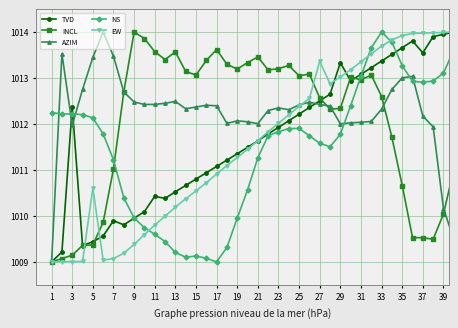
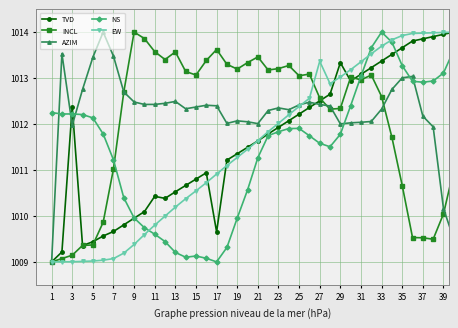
EW, 5: 1010.6 -> 1009.0
TVD, 7: 1009.9 -> 1009.7
TVD, 17: 1011.1 -> 1009.7
TVD, 37: 1013.5 -> 1013.9
